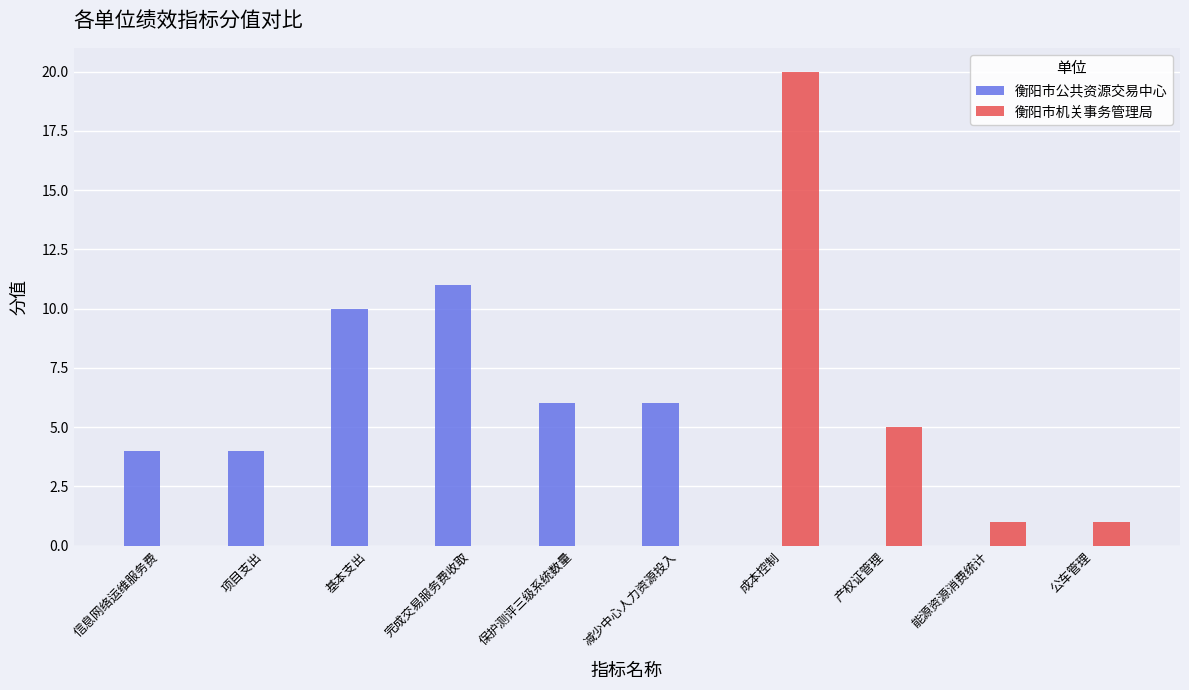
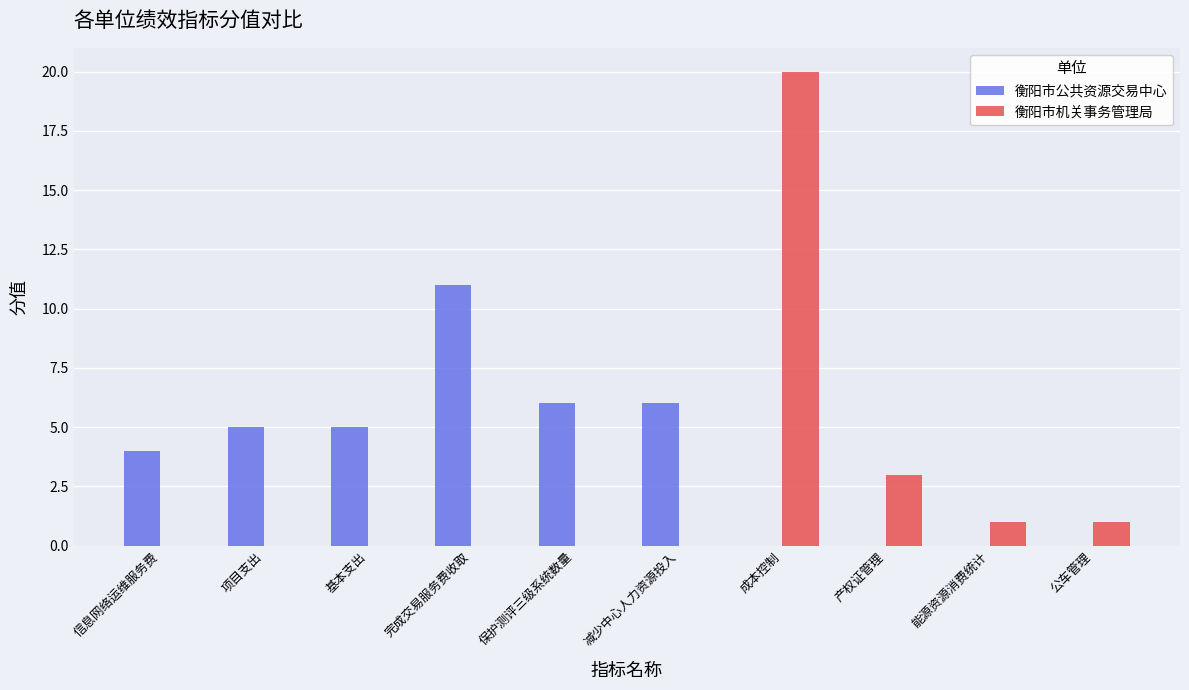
衡阳市公共资源交易中心, 项目支出: 4 -> 5
衡阳市公共资源交易中心, 基本支出: 10 -> 5
衡阳市机关事务管理局, 产权证管理: 5 -> 3
